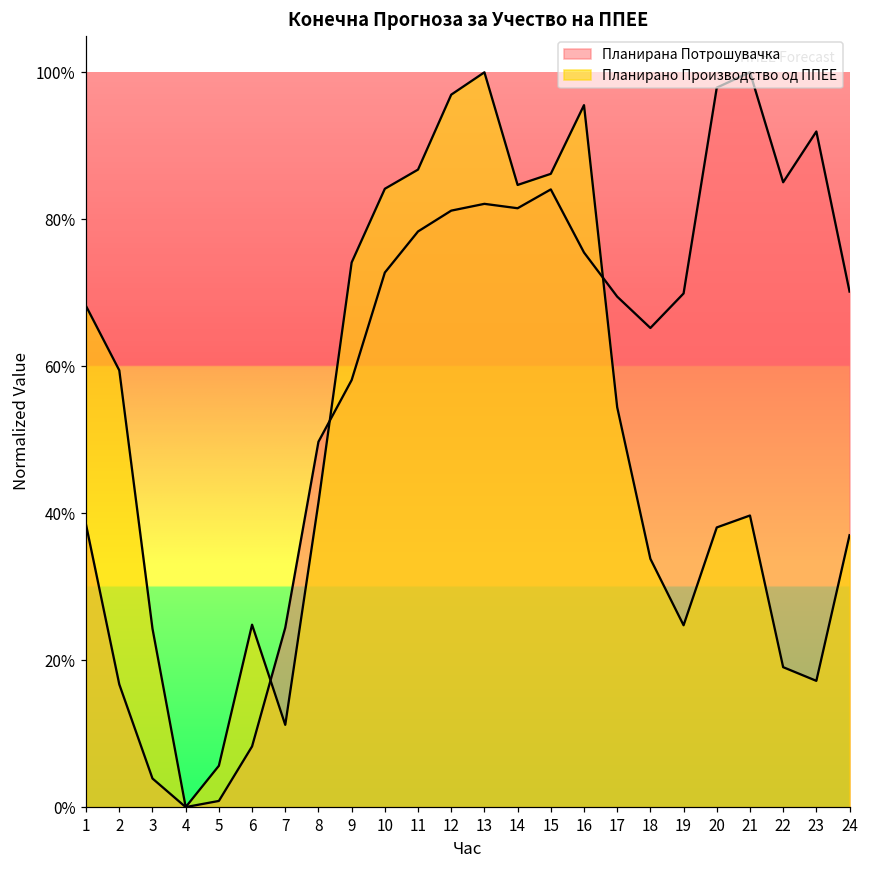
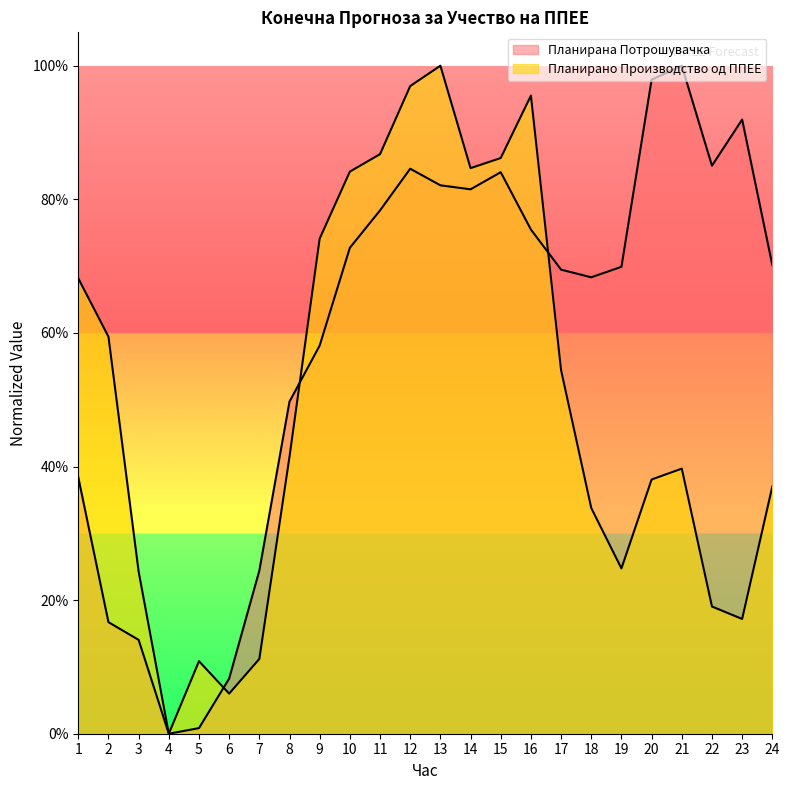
Планирана Потрошувачка, 3: 4% -> 14%
Планирано Производство од ППЕЕ, 5: 6% -> 11%
Планирано Производство од ППЕЕ, 6: 25% -> 6%
Планирана Потрошувачка, 12: 81% -> 85%
Планирана Потрошувачка, 18: 65% -> 68%
